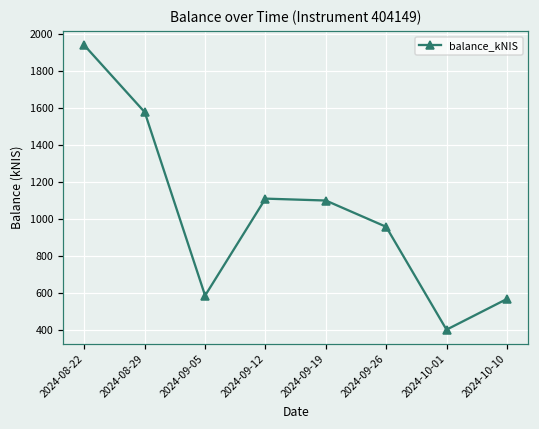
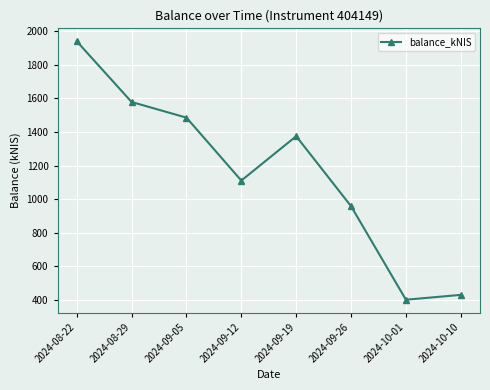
2024-09-05: 590 -> 1490
2024-09-19: 1100 -> 1370
2024-10-10: 570 -> 430
